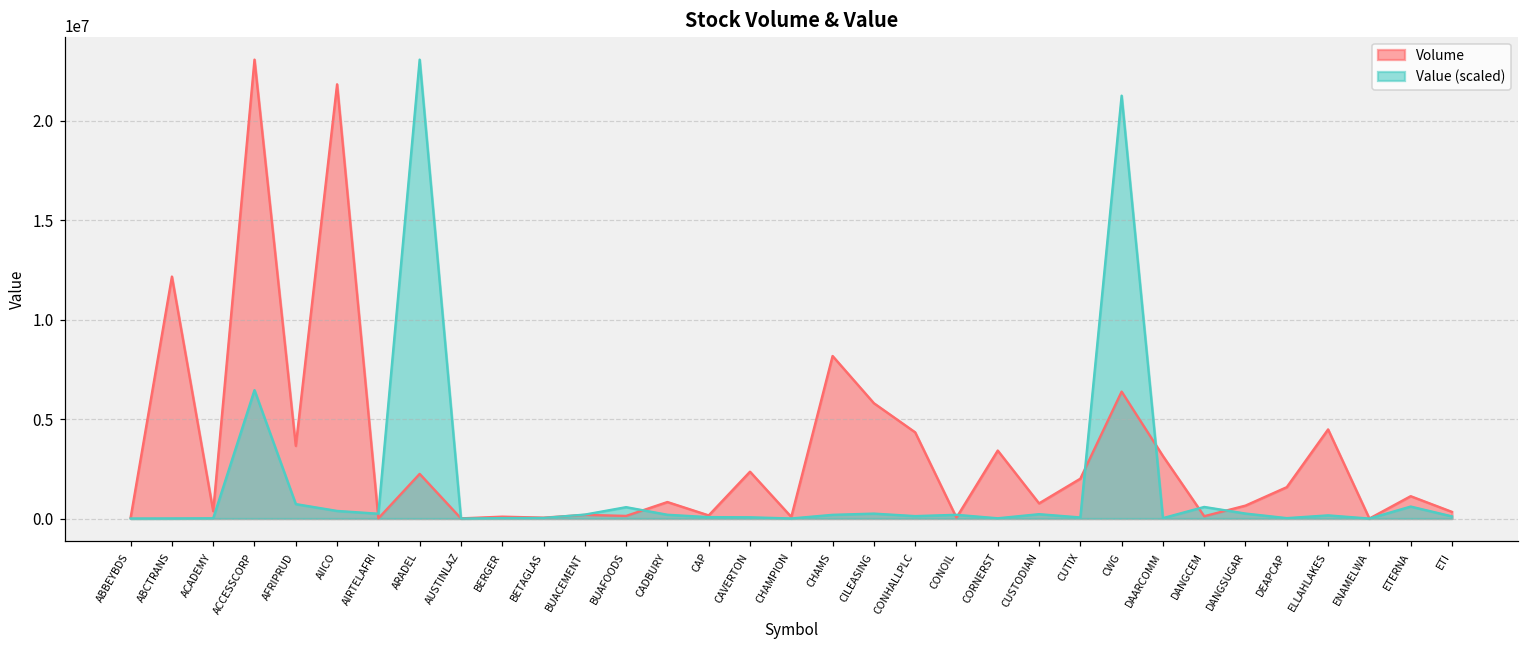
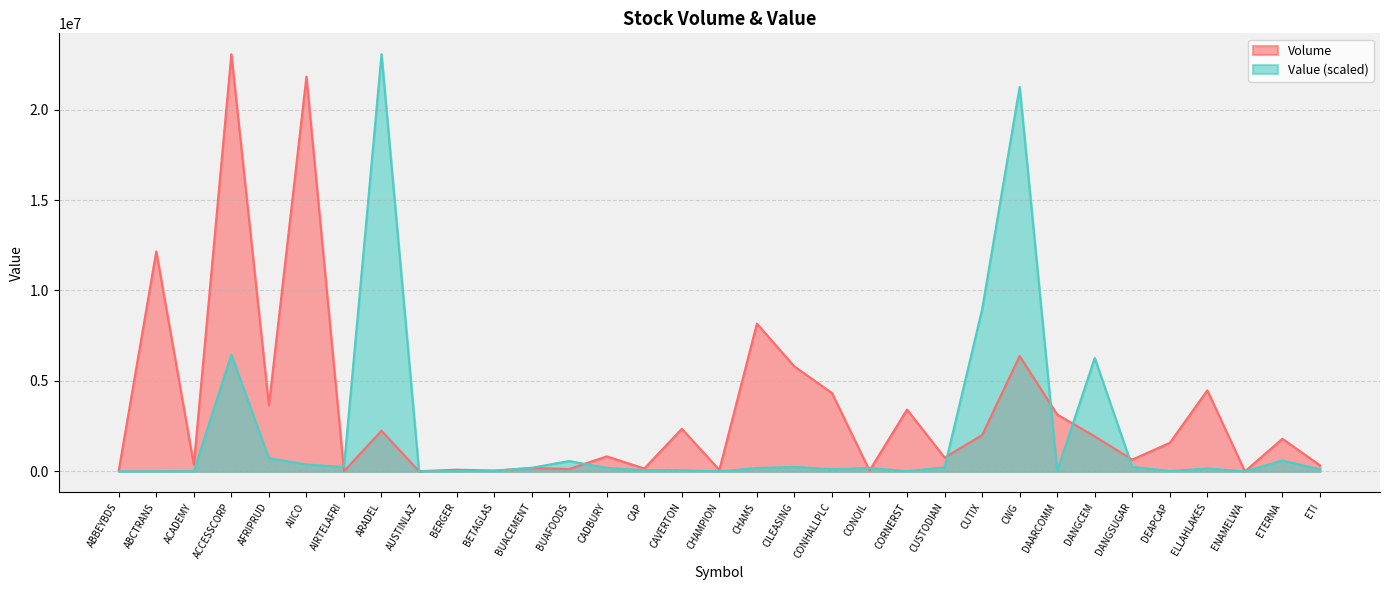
Value (scaled), CUTIX: 100000 -> 9000000
Volume, DANGCEM: 100000 -> 1900000
Value (scaled), DANGCEM: 600000 -> 6300000
Volume, ETERNA: 1100000 -> 1800000
